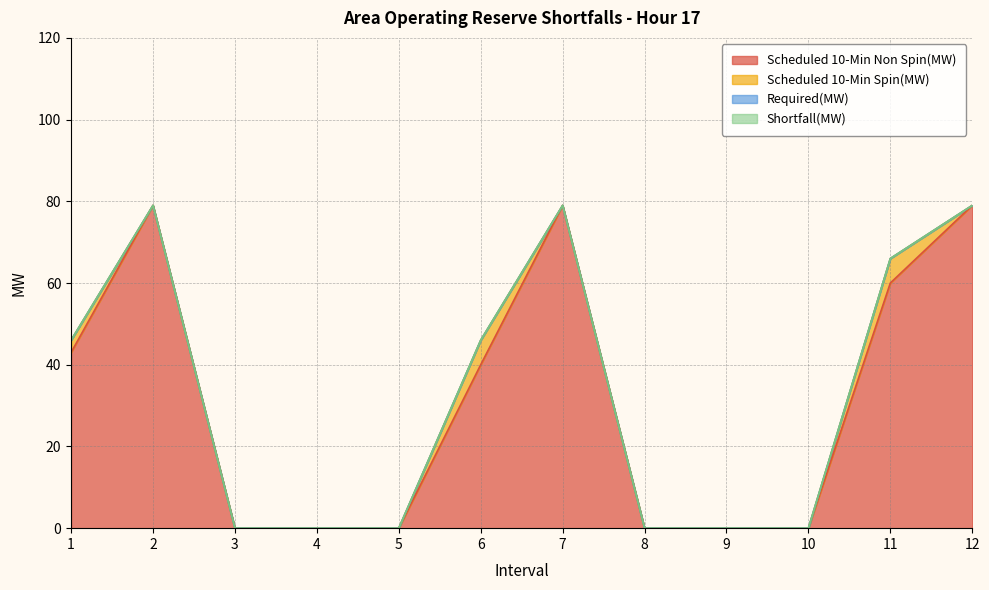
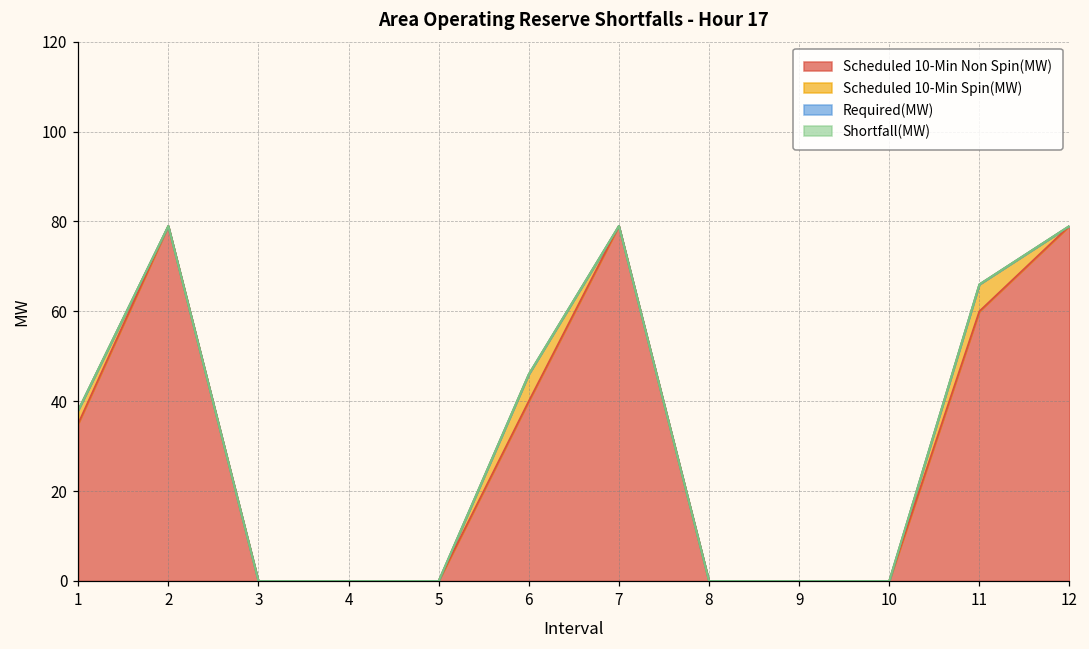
Scheduled 10-Min Non Spin(MW), 1: 43 -> 35
